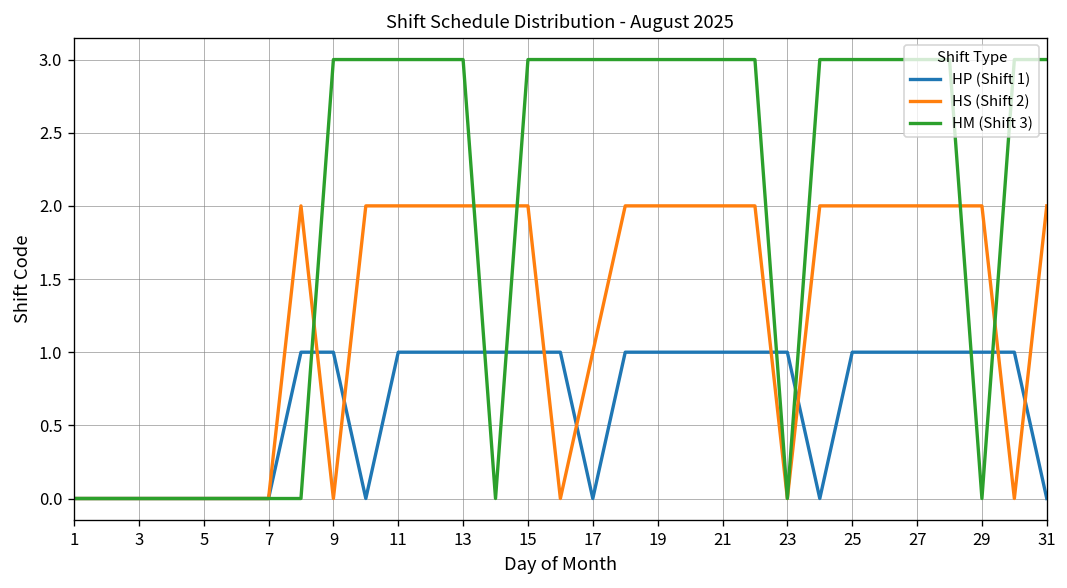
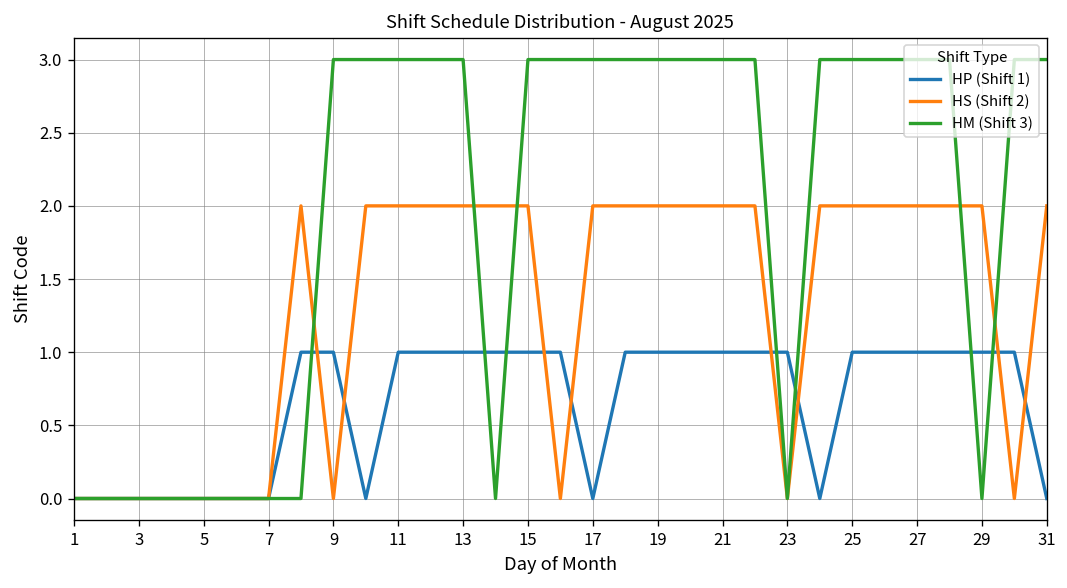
HS (Shift 2), 17: 1 -> 2
